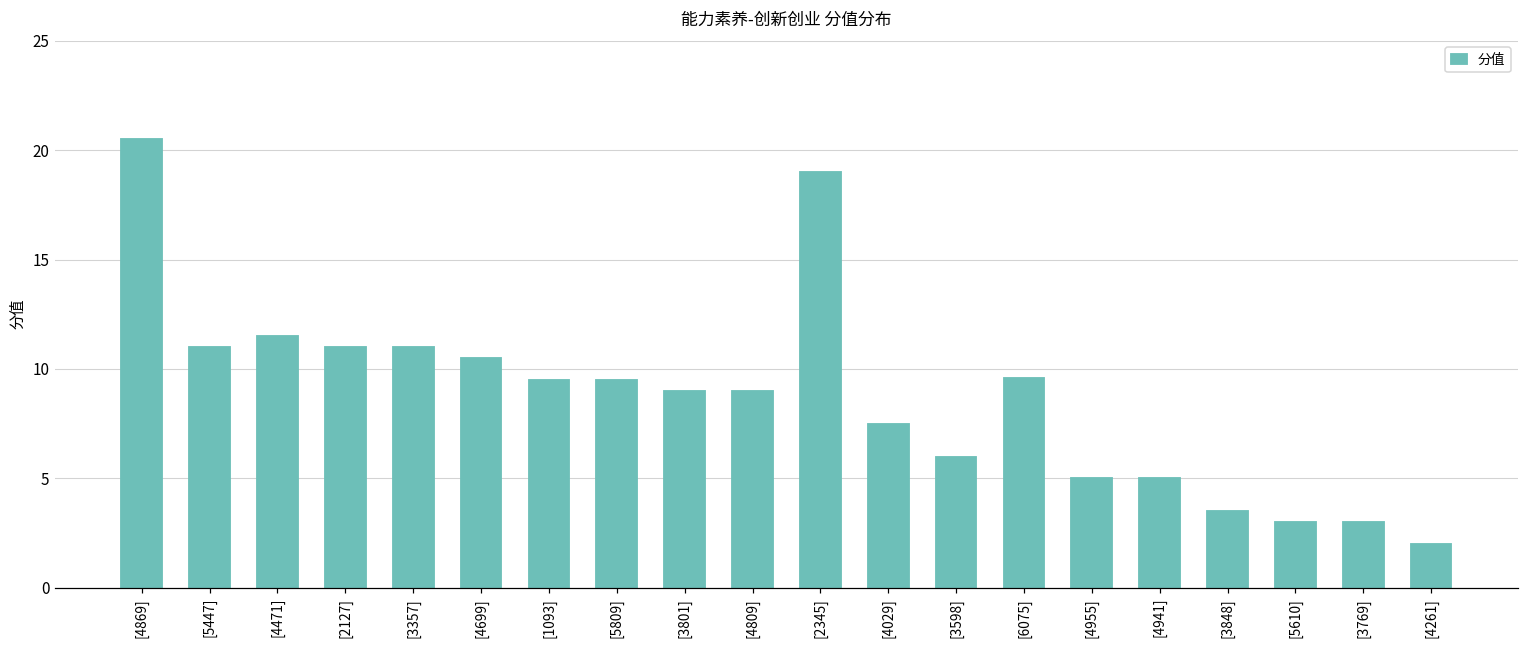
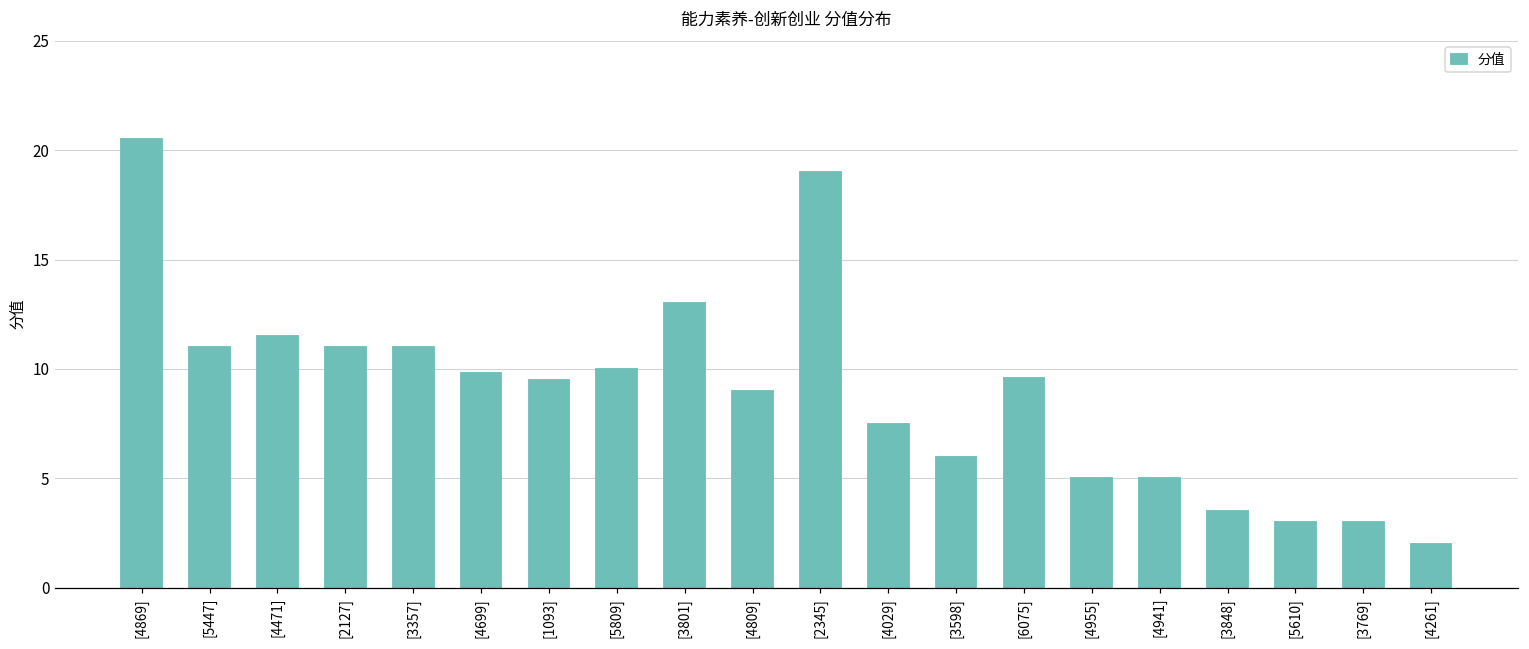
[4699]: 10.5 -> 9.8
[5809]: 9.5 -> 10.0
[3801]: 9 -> 13
